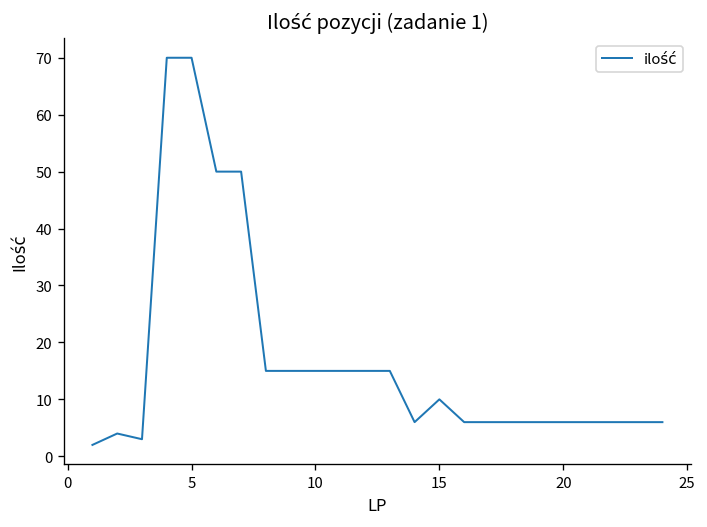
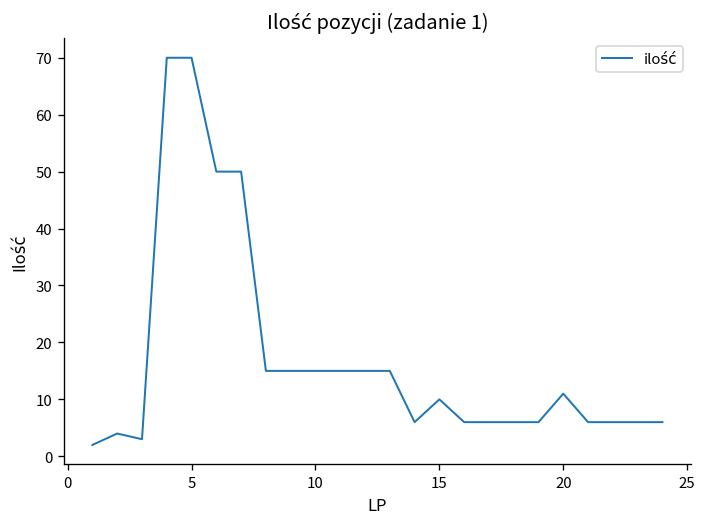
20: 6 -> 11
